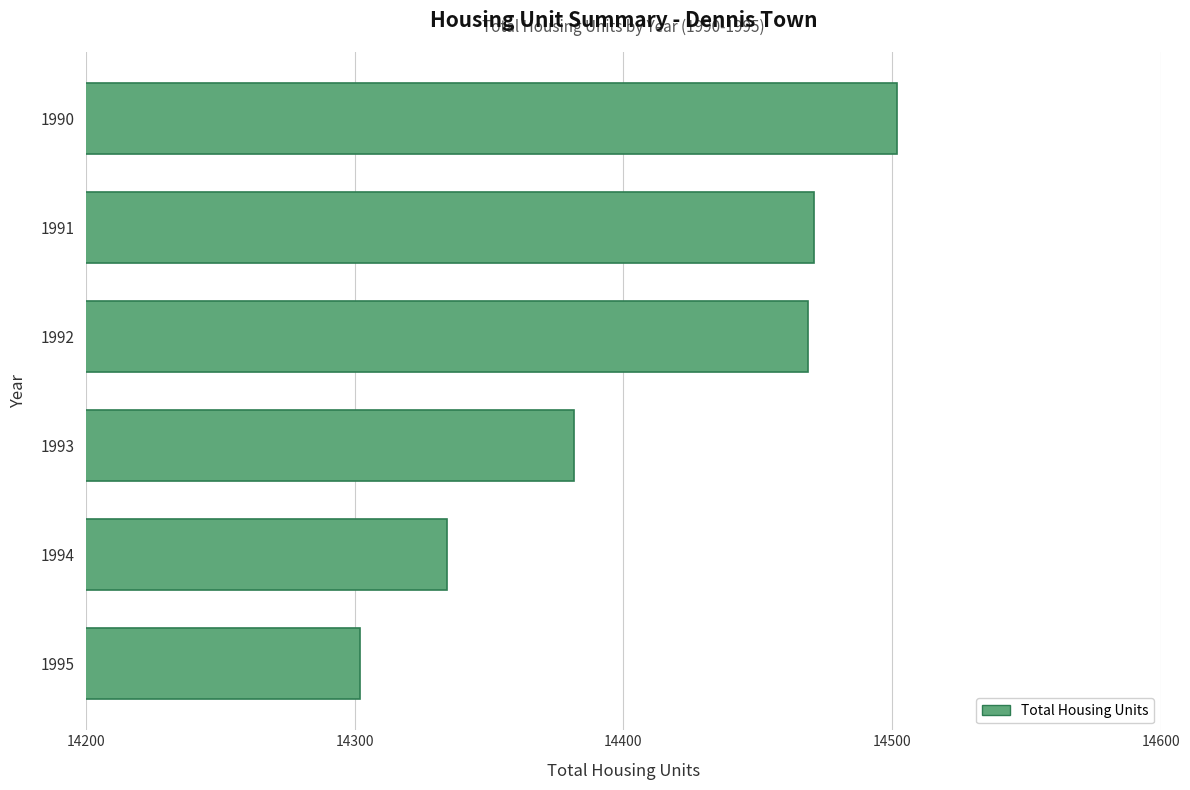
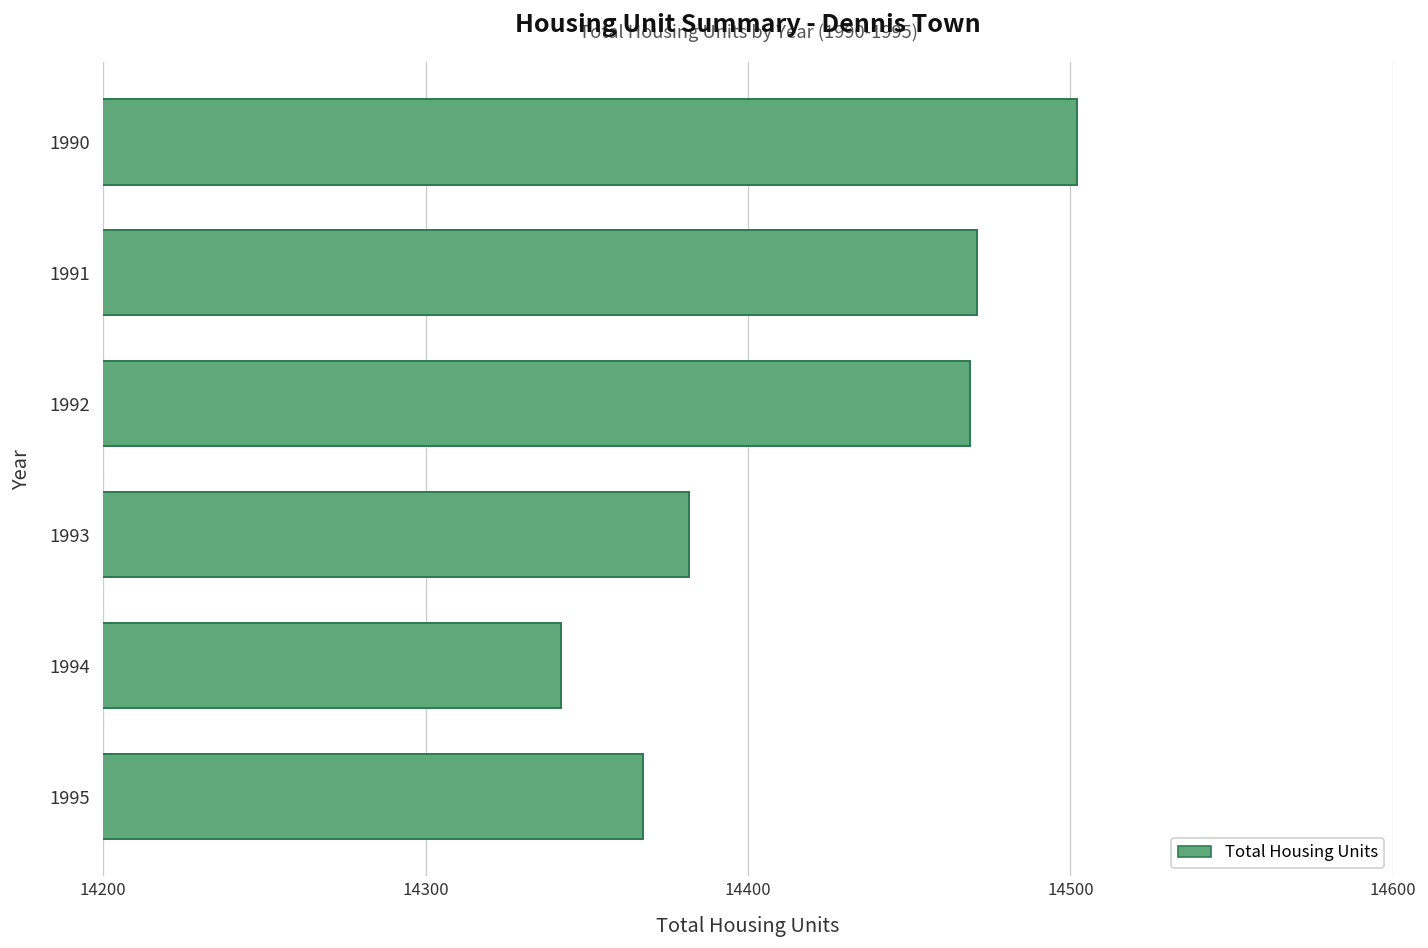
1994: 14334 -> 14342
1995: 14302 -> 14367
